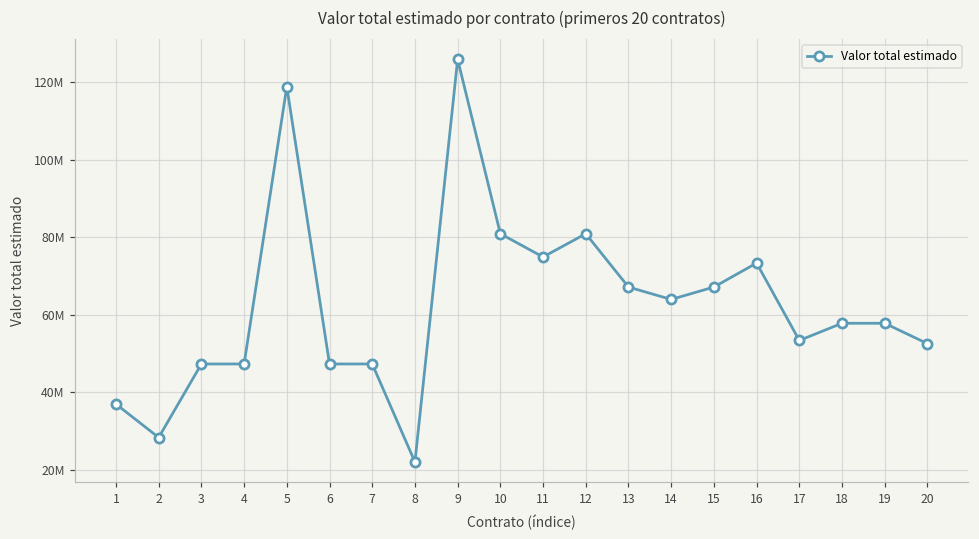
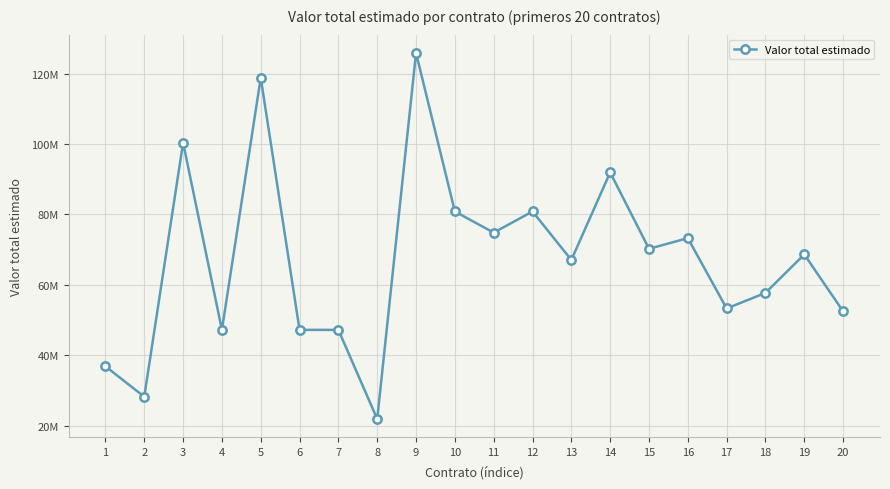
3: 47000000 -> 100000000
14: 64000000 -> 92000000
15: 67000000 -> 70000000
19: 58000000 -> 69000000
